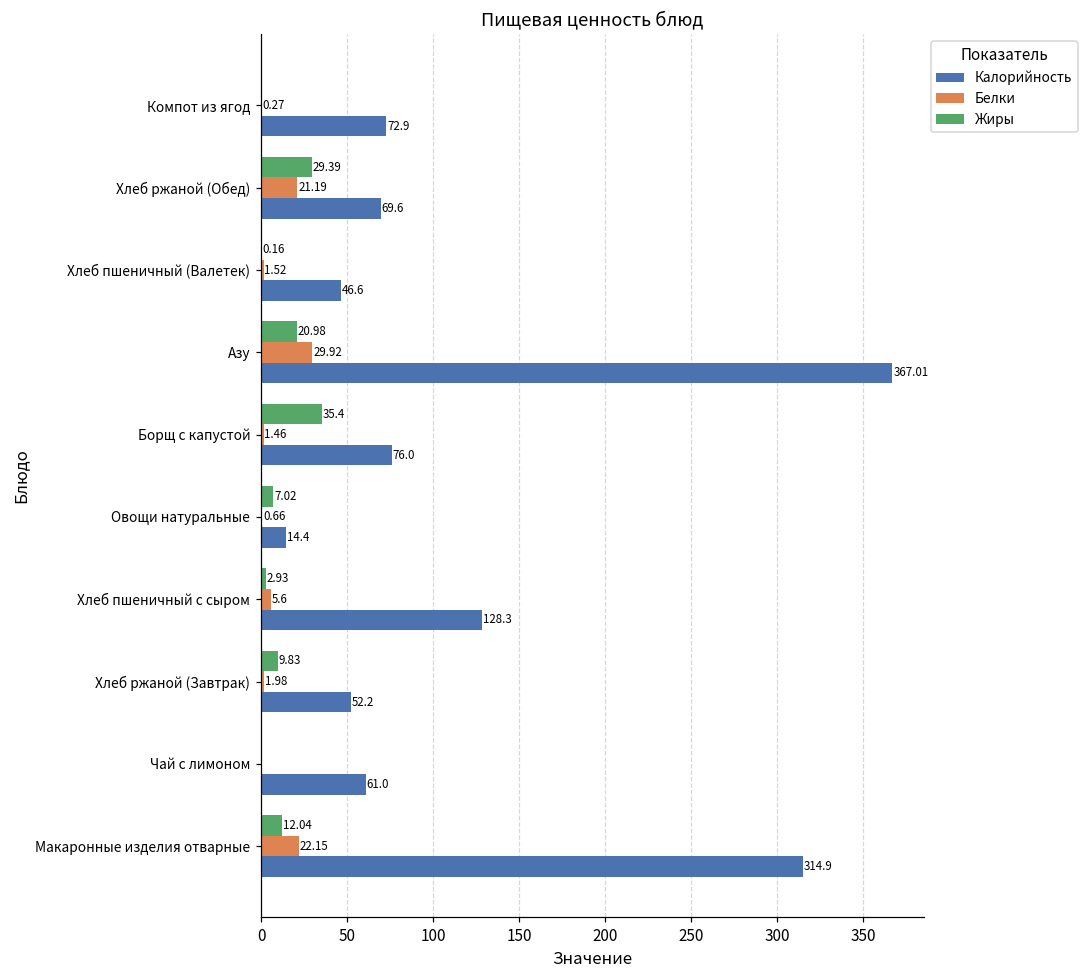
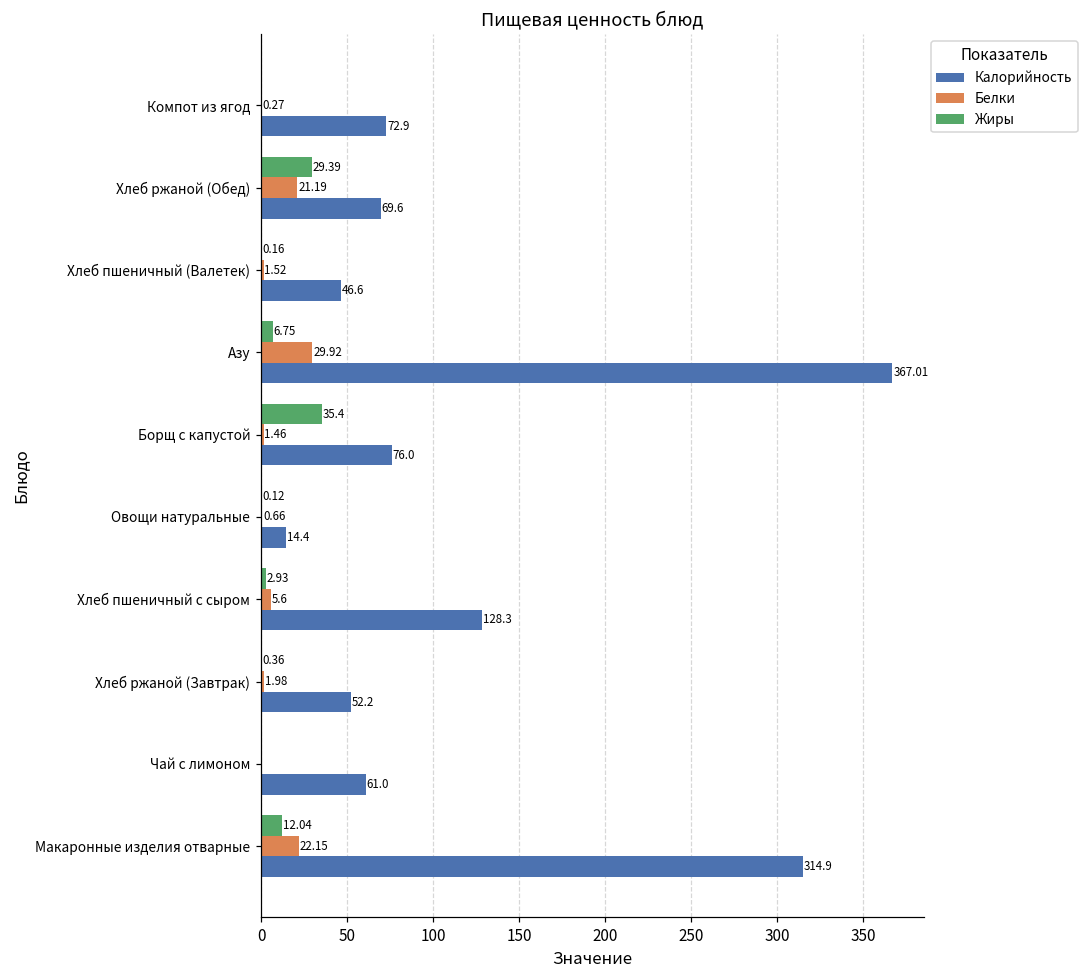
Жиры, Азу: 20.98 -> 6.75
Жиры, Овощи натуральные: 7.02 -> 0.12
Жиры, Хлеб ржаной (Завтрак): 9.83 -> 0.36
